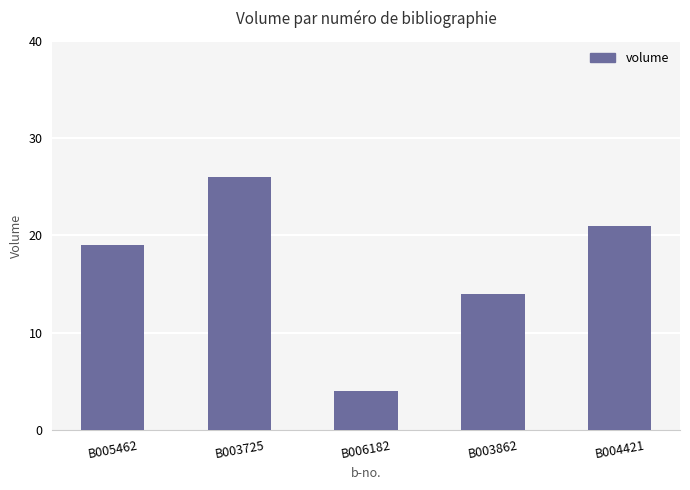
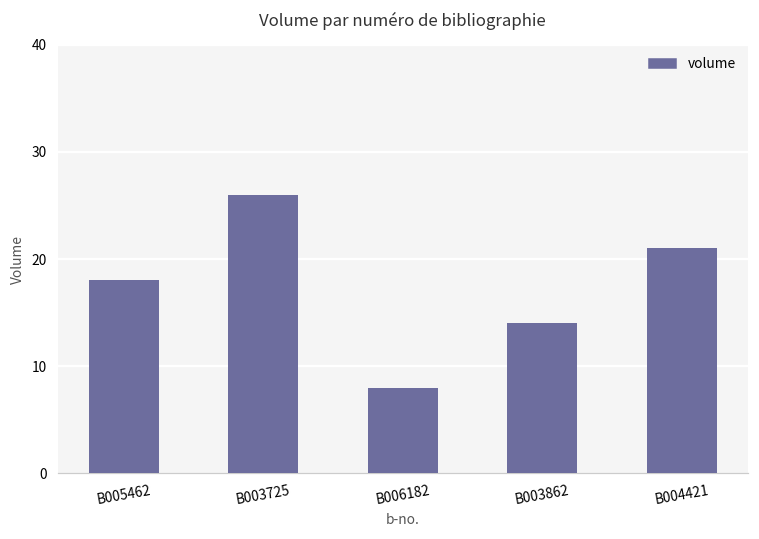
B005462: 19 -> 18
B006182: 4 -> 8
